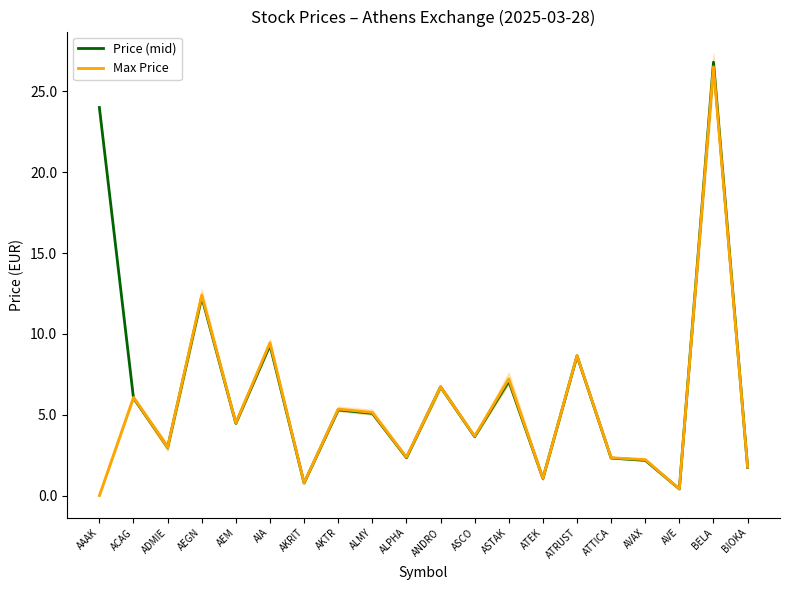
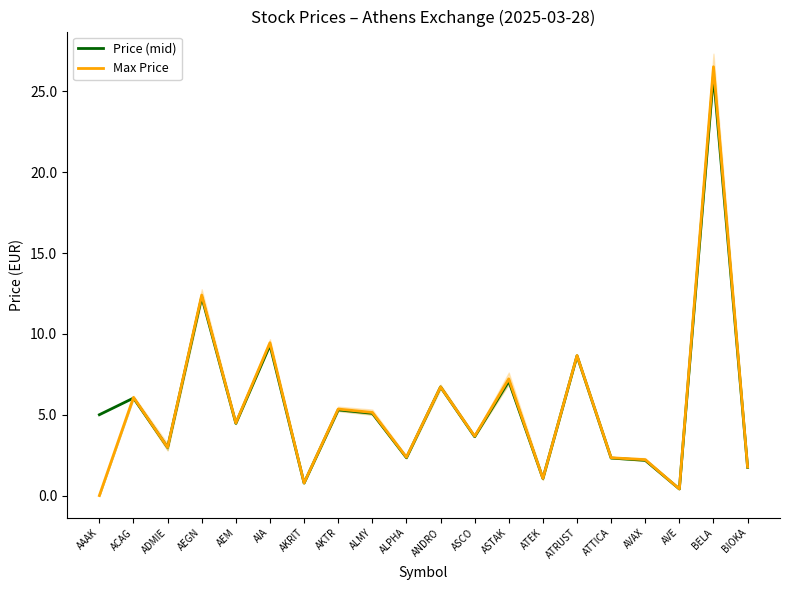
Price (mid), AAAK: 24 -> 5
Price (mid), BELA: 26.8 -> 26.0
